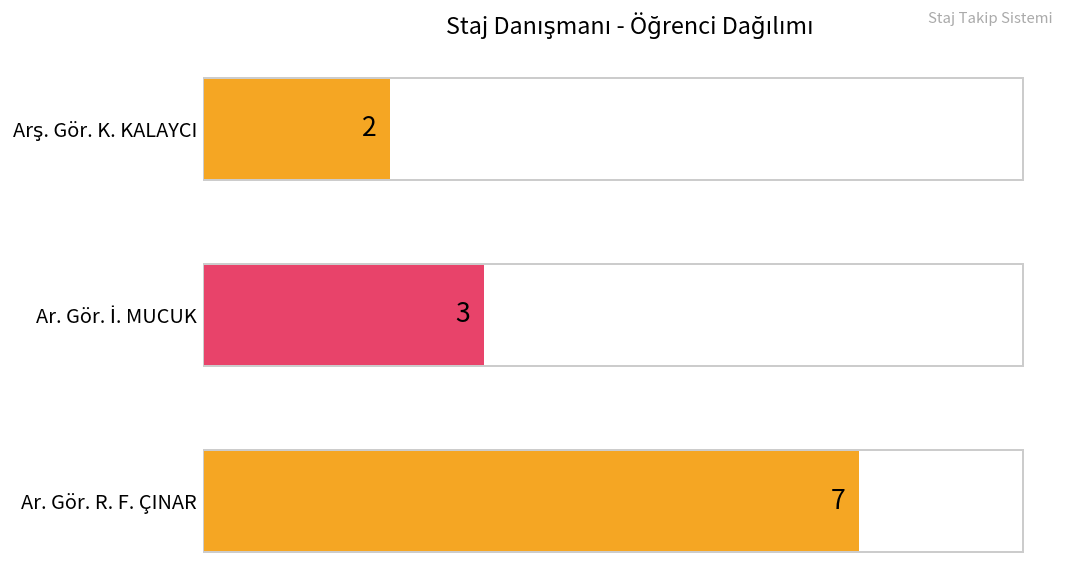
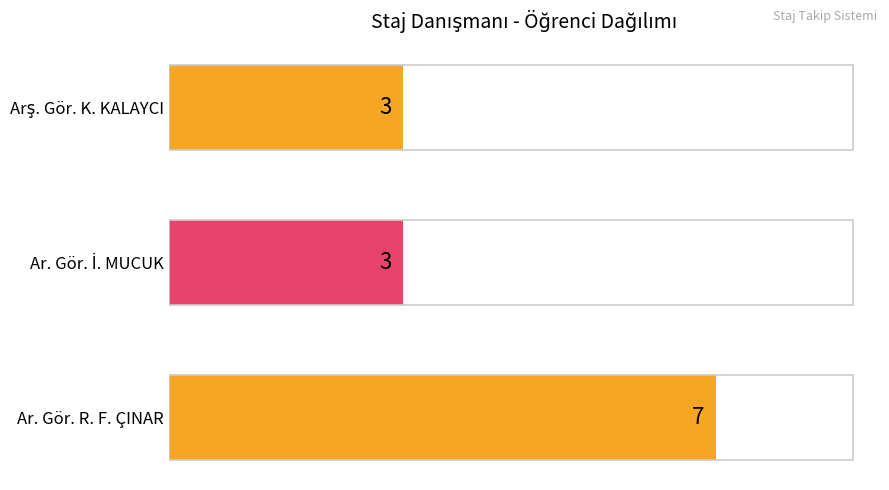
Arş. Gör. K. KALAYCI: 2 -> 3
